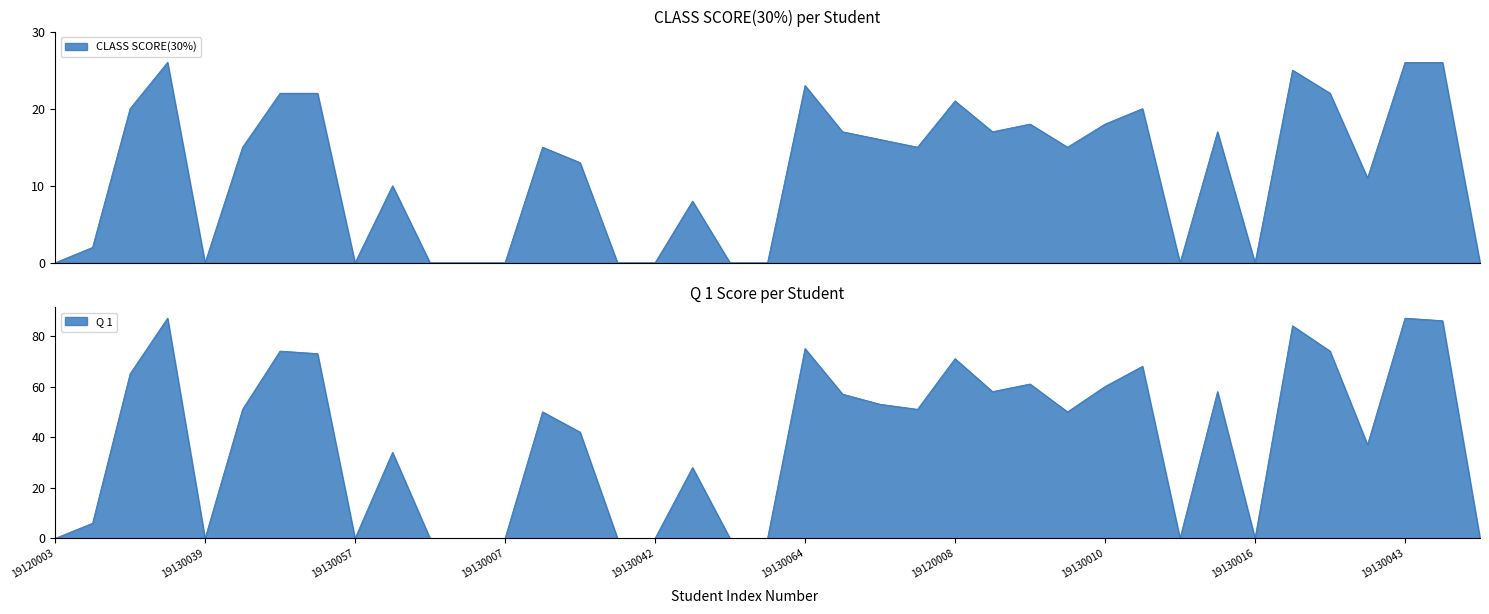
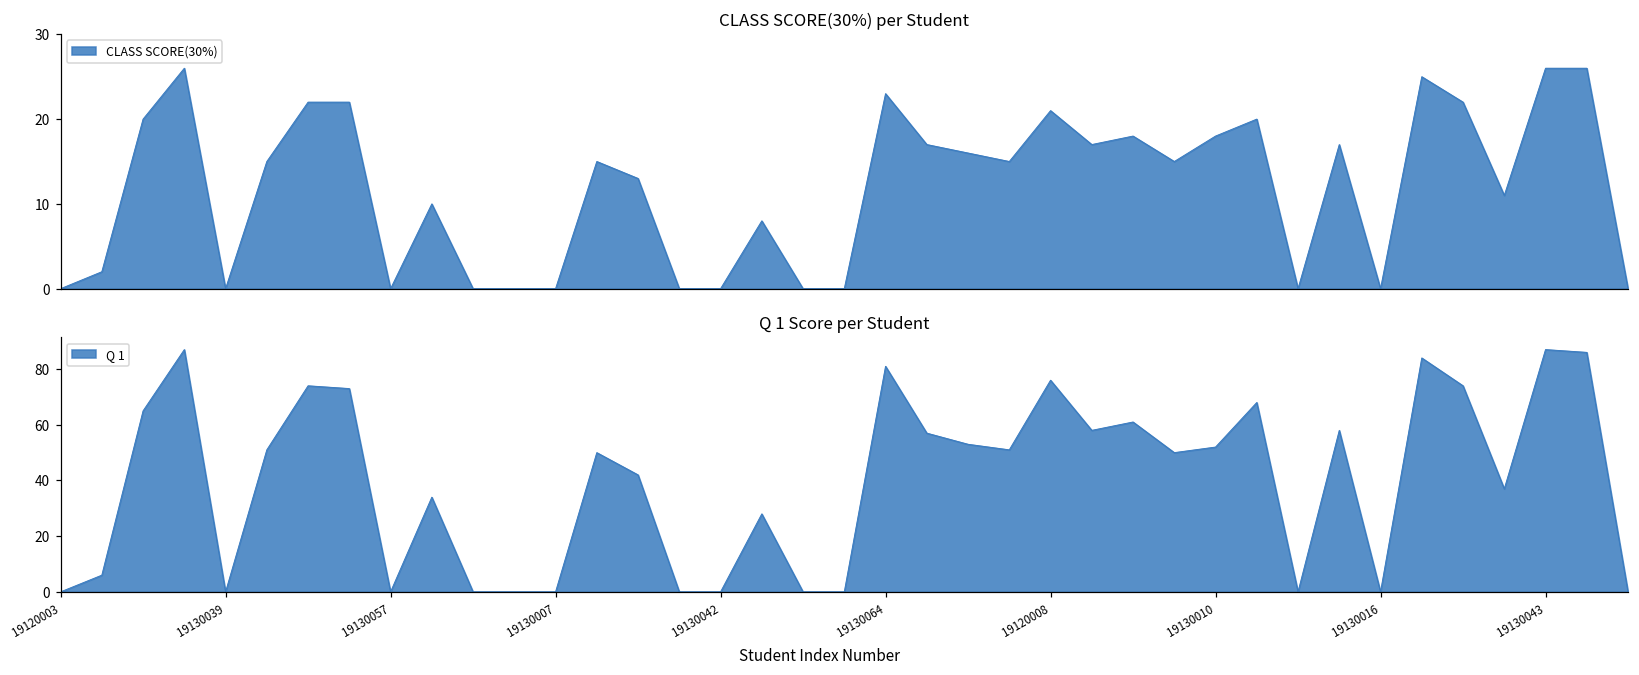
Q 1 Score per Student, 19130064: 75 -> 81
Q 1 Score per Student, 19120008: 71 -> 76
Q 1 Score per Student, 19130010: 60 -> 52
